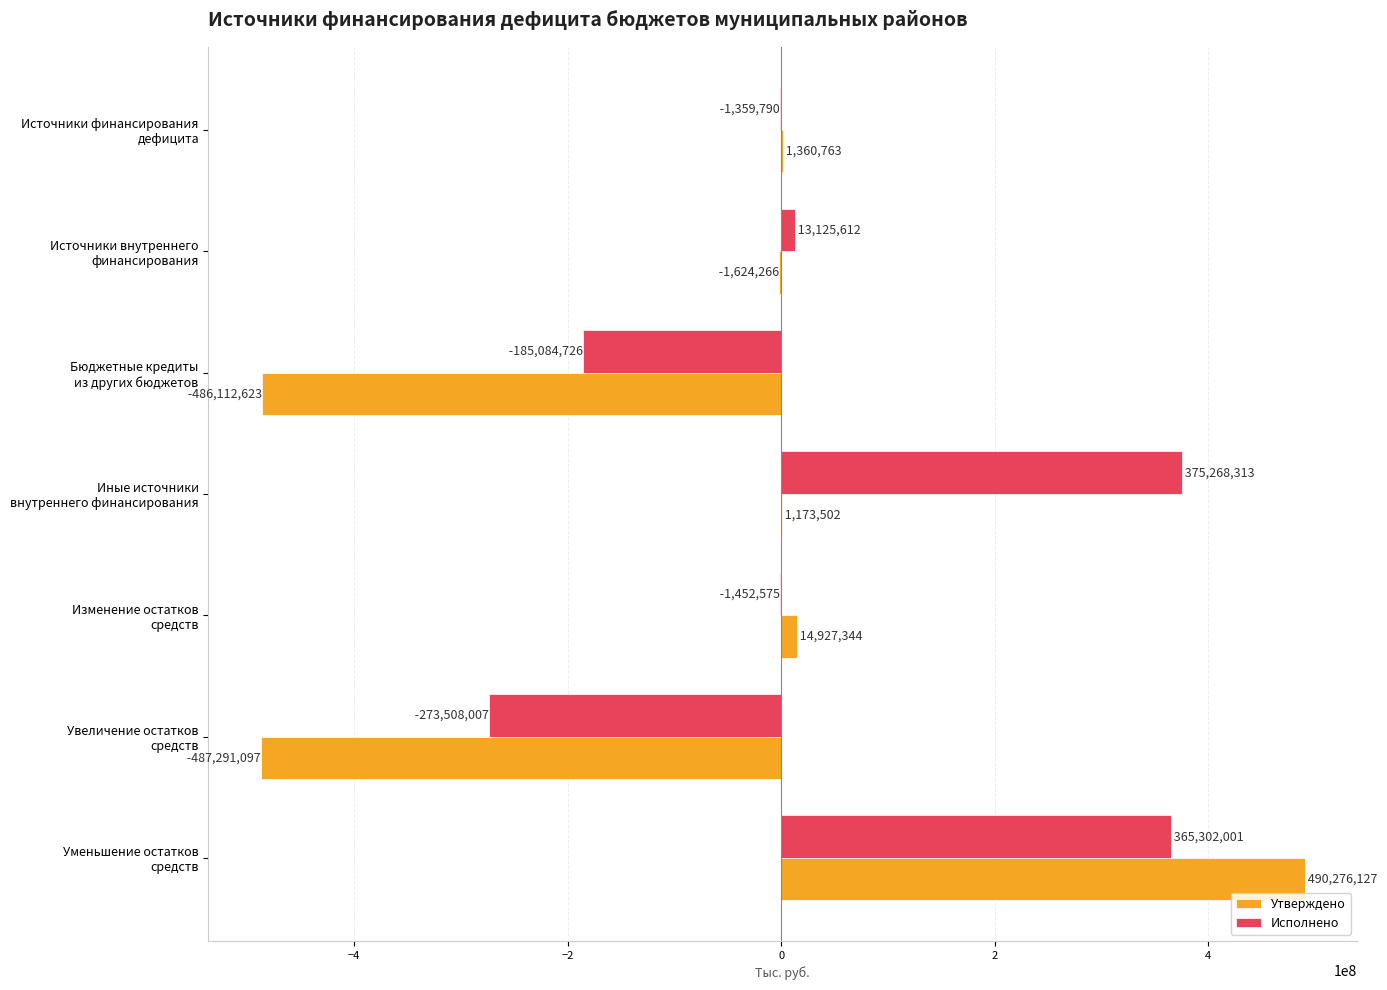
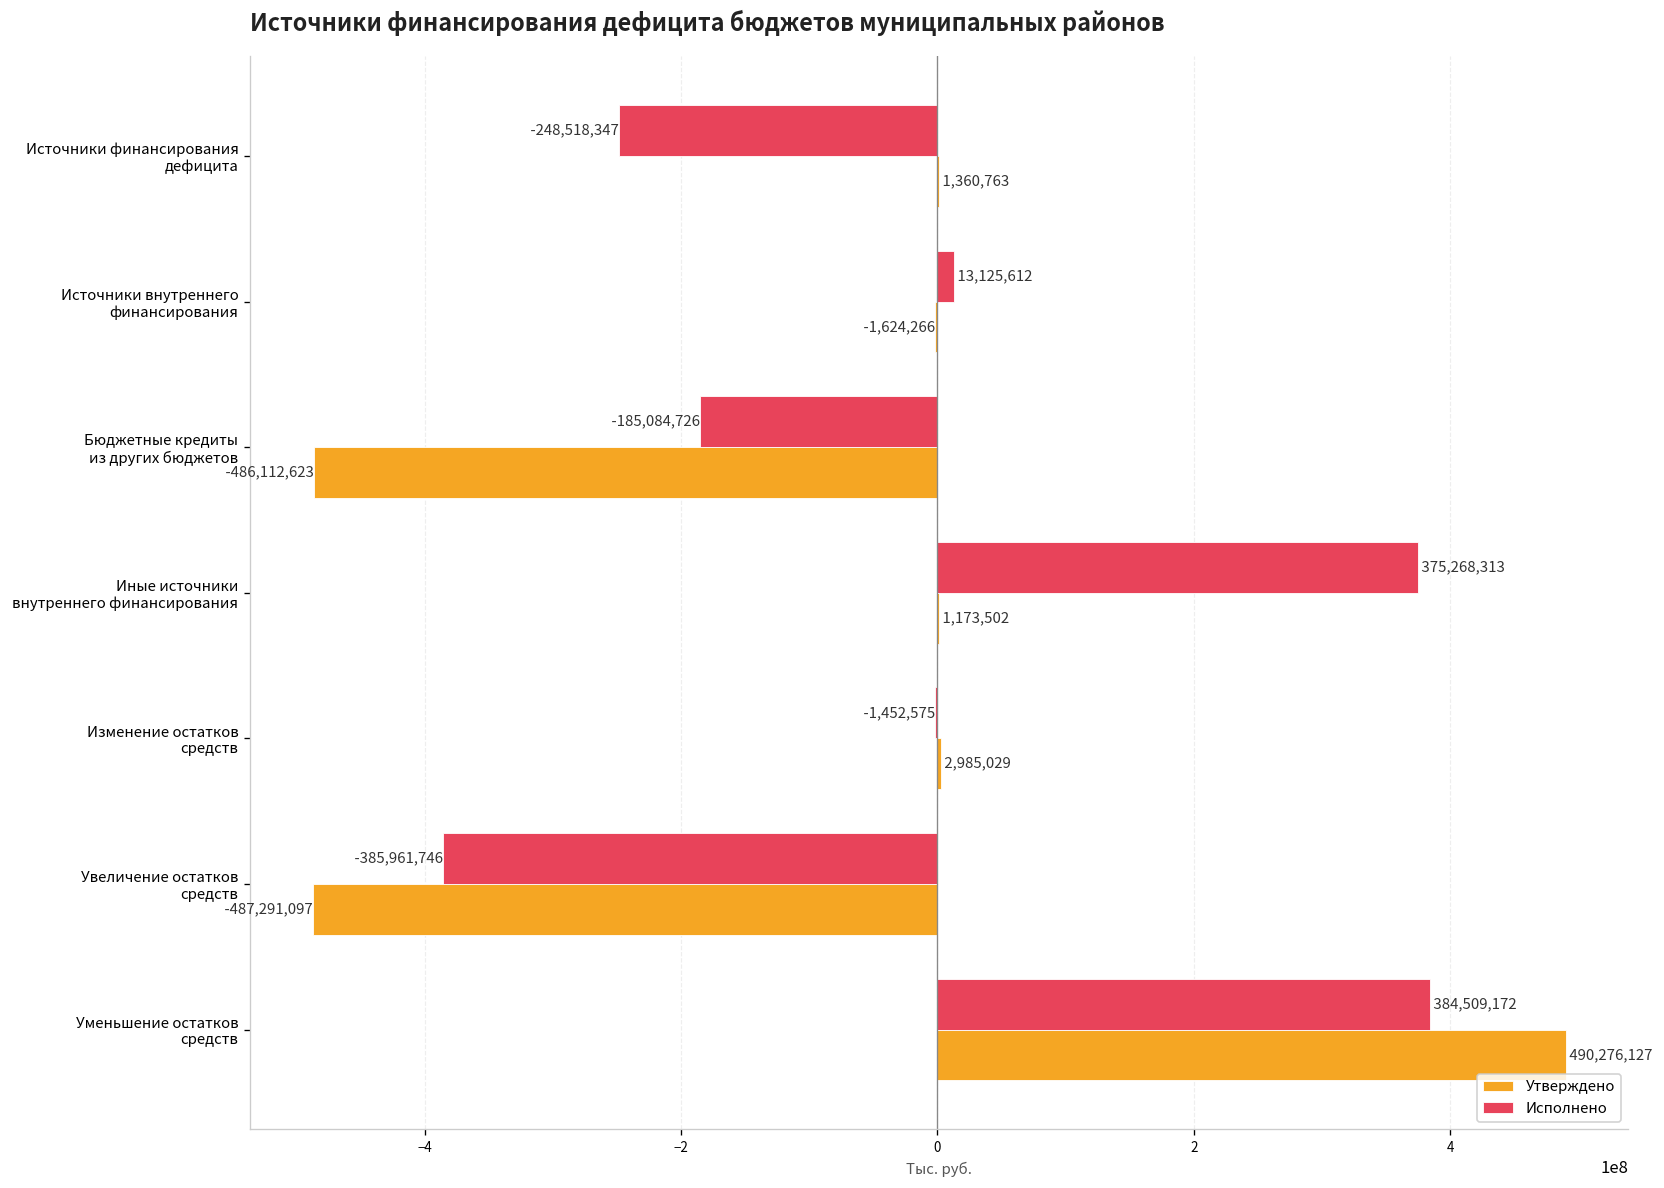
Исполнено, Источники финансирования дефицита: -1,359,790 -> -248,518,347
Утверждено, Изменение остатков средств: 14,927,344 -> 2,985,029
Исполнено, Увеличение остатков средств: -273,508,007 -> -385,961,746
Исполнено, Уменьшение остатков средств: 365,302,001 -> 384,509,172
